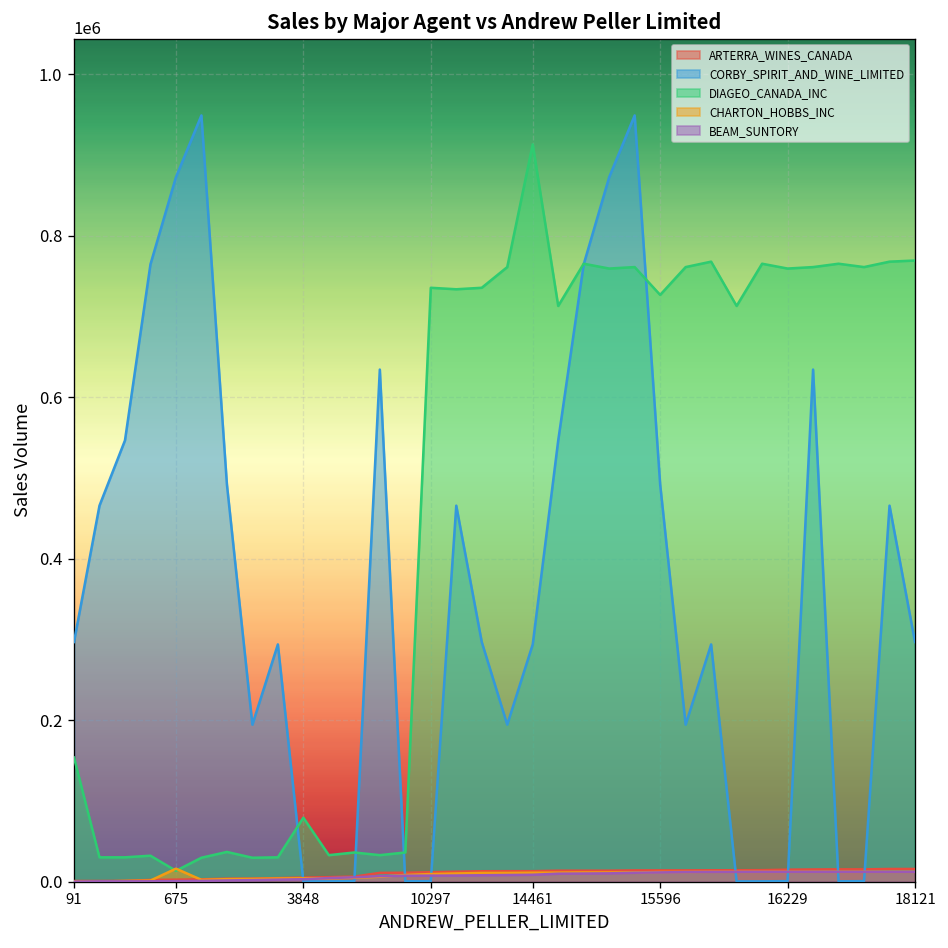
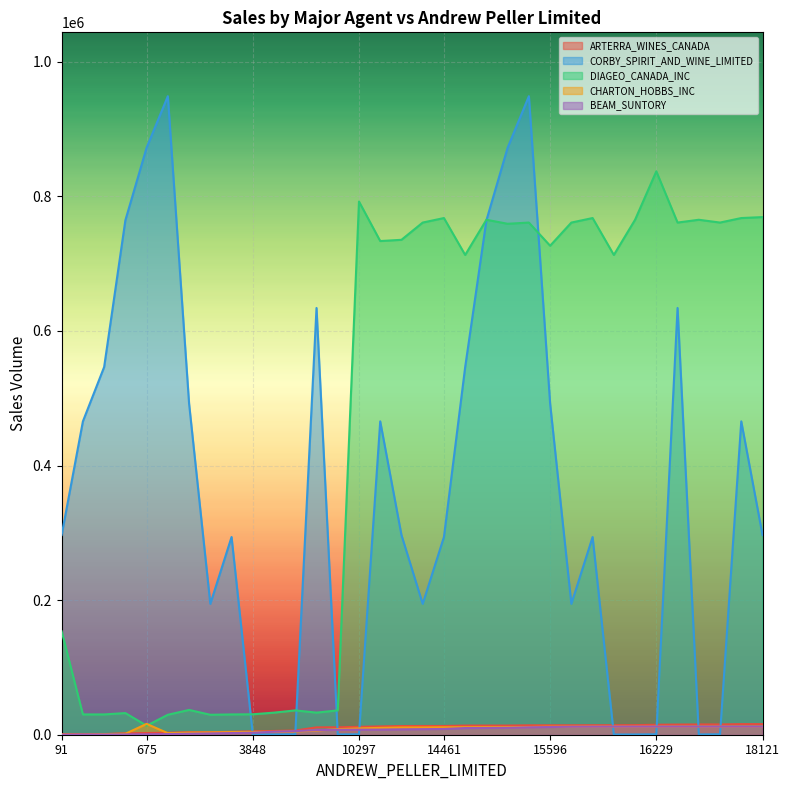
DIAGEO_CANADA_INC, 3848: 80000 -> 30000
DIAGEO_CANADA_INC, 10297: 740000 -> 790000
DIAGEO_CANADA_INC, 14461: 910000 -> 770000
DIAGEO_CANADA_INC, 16229: 760000 -> 840000
